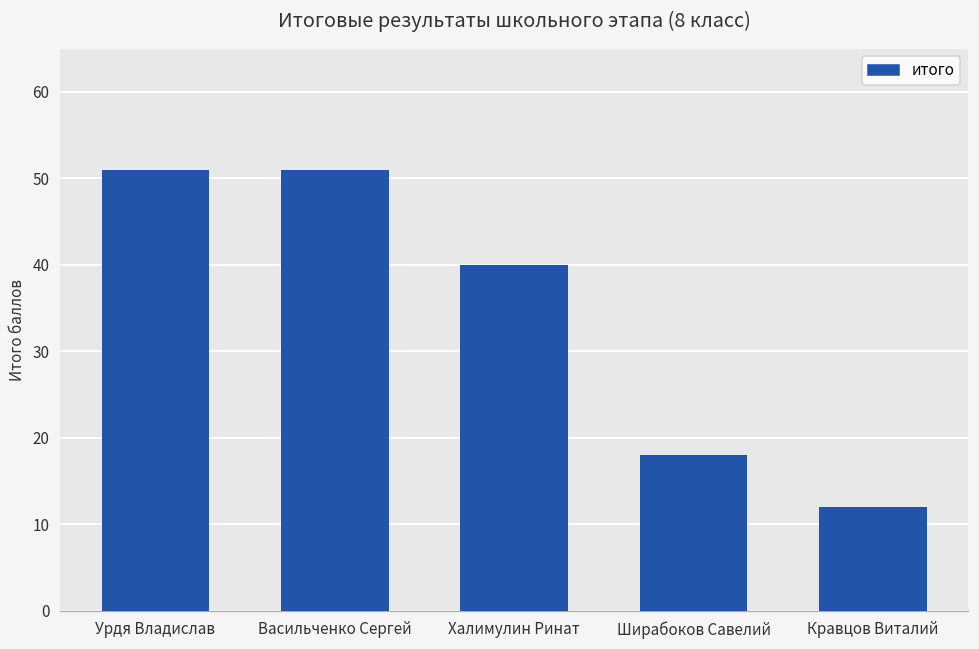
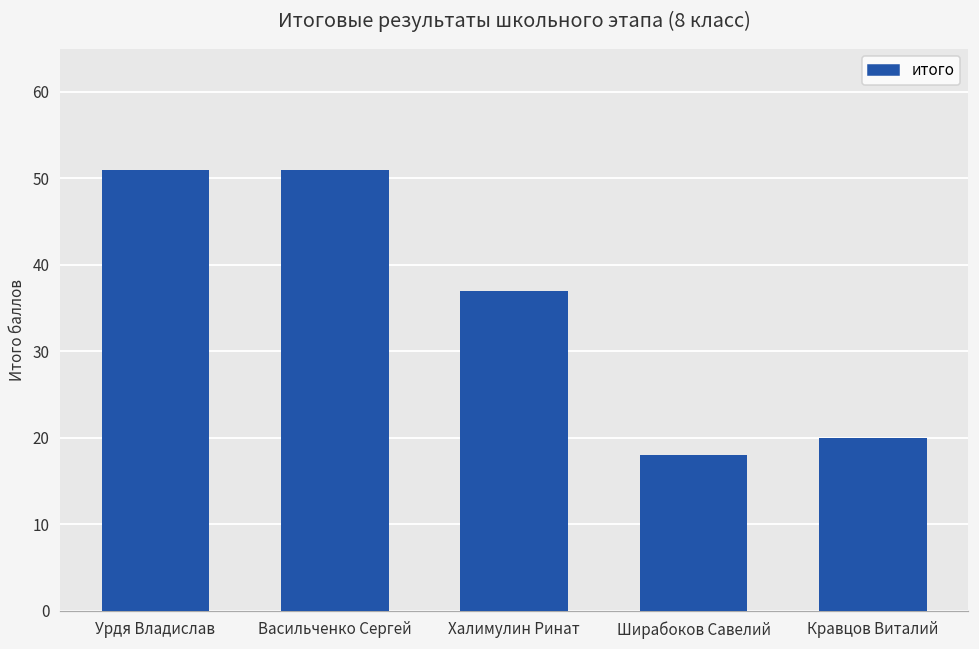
Халимулин Ринат: 40 -> 37
Кравцов Виталий: 12 -> 20
